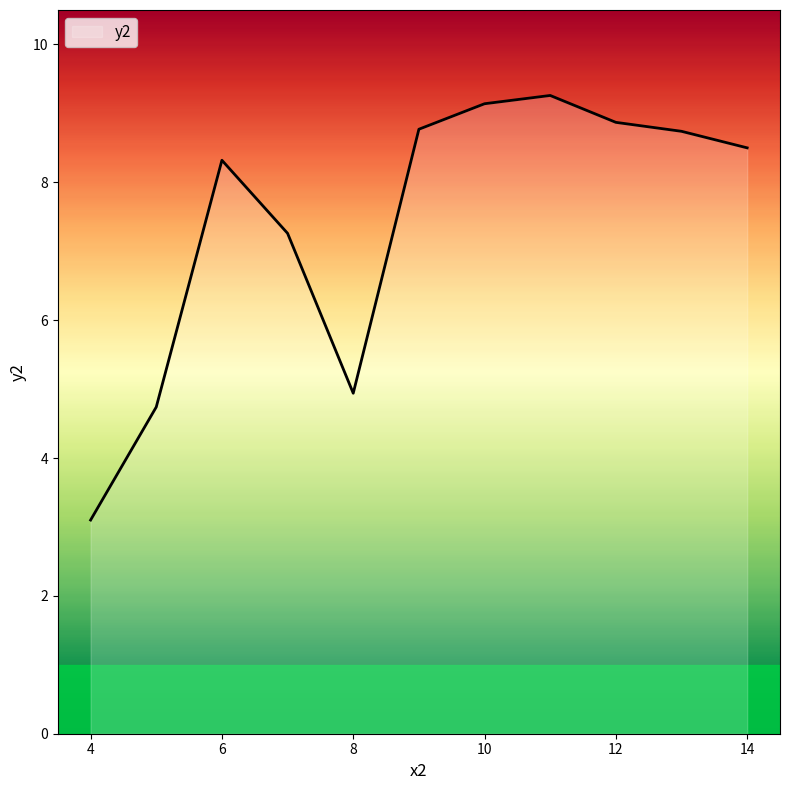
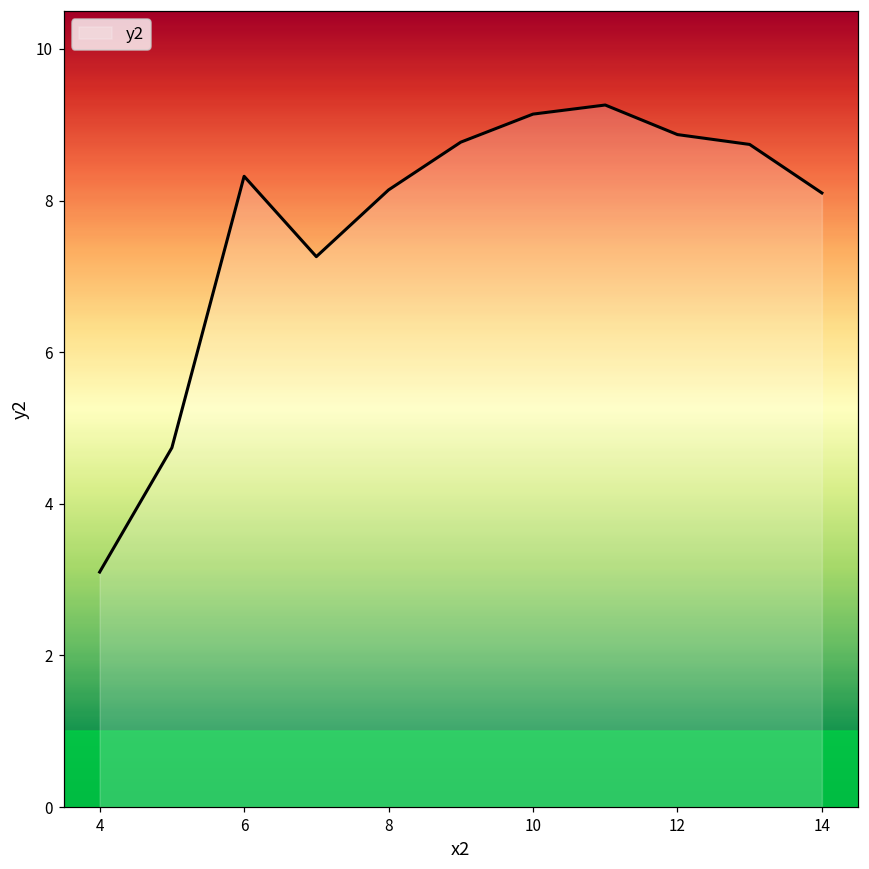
8: 4.9 -> 8.1
14: 8.5 -> 8.1
